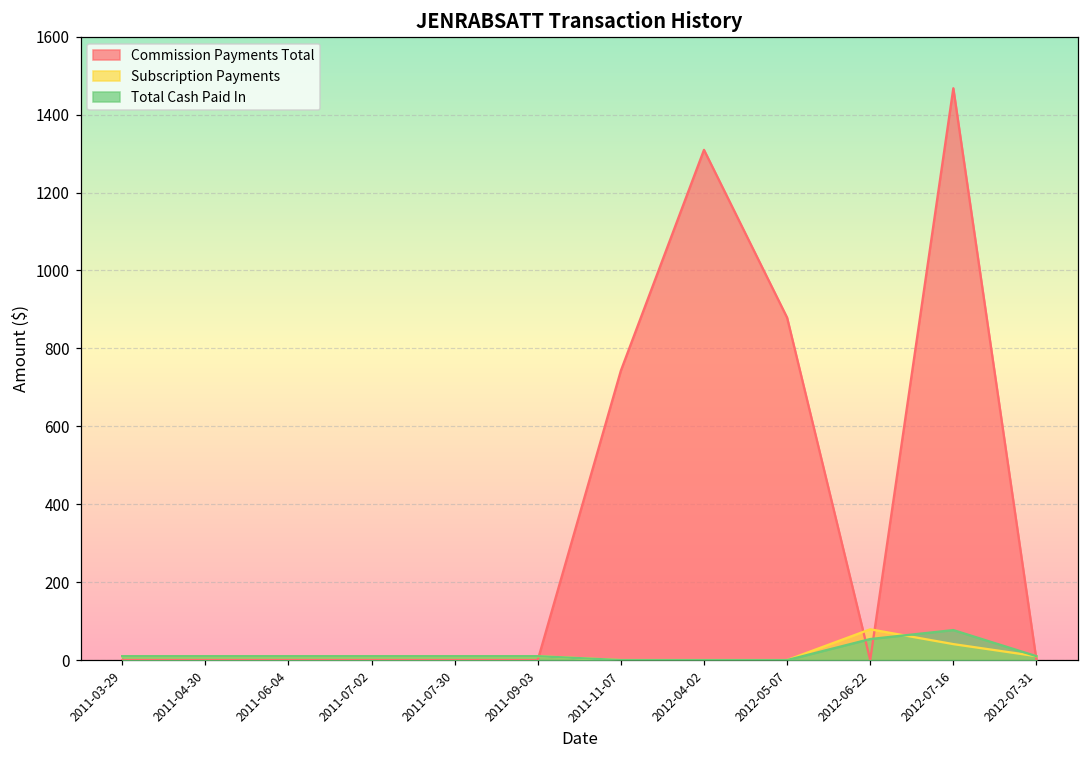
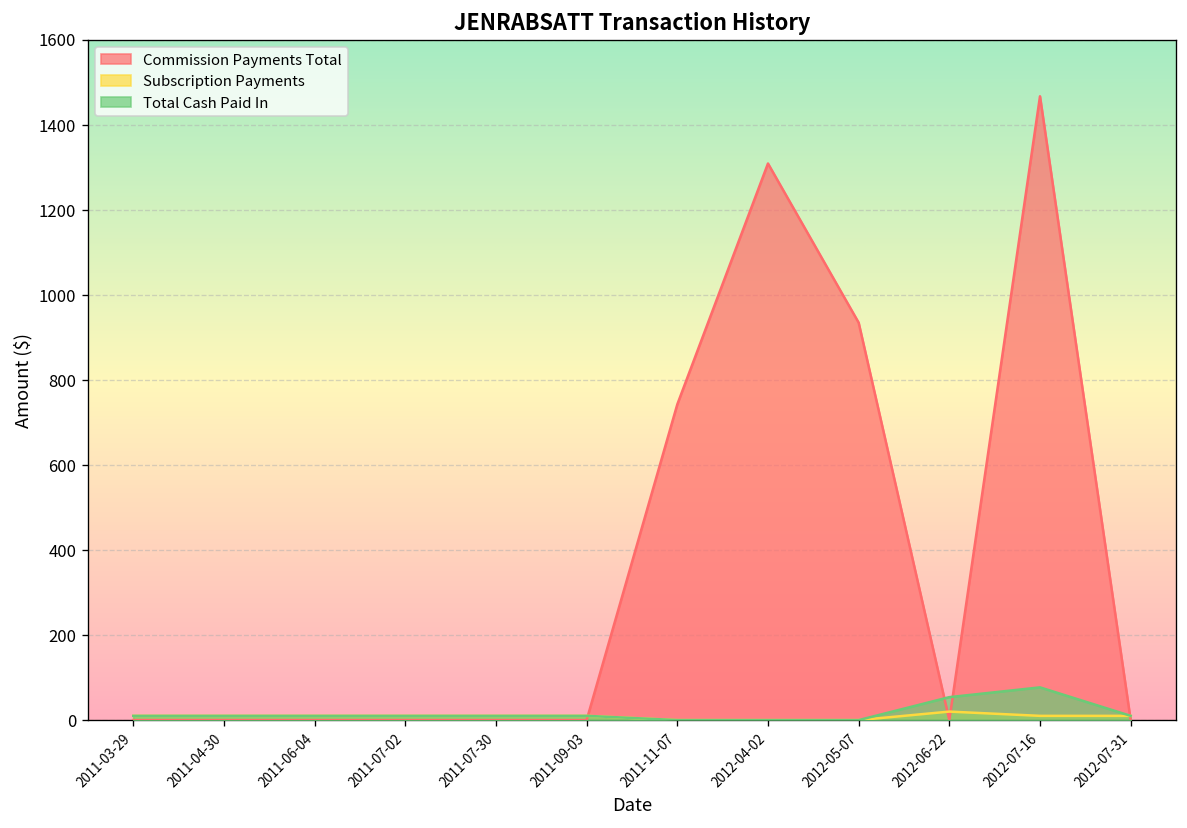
Commission Payments Total, 2012-05-07: 880 -> 940
Subscription Payments, 2012-06-22: 80 -> 20
Subscription Payments, 2012-07-16: 40 -> 10
